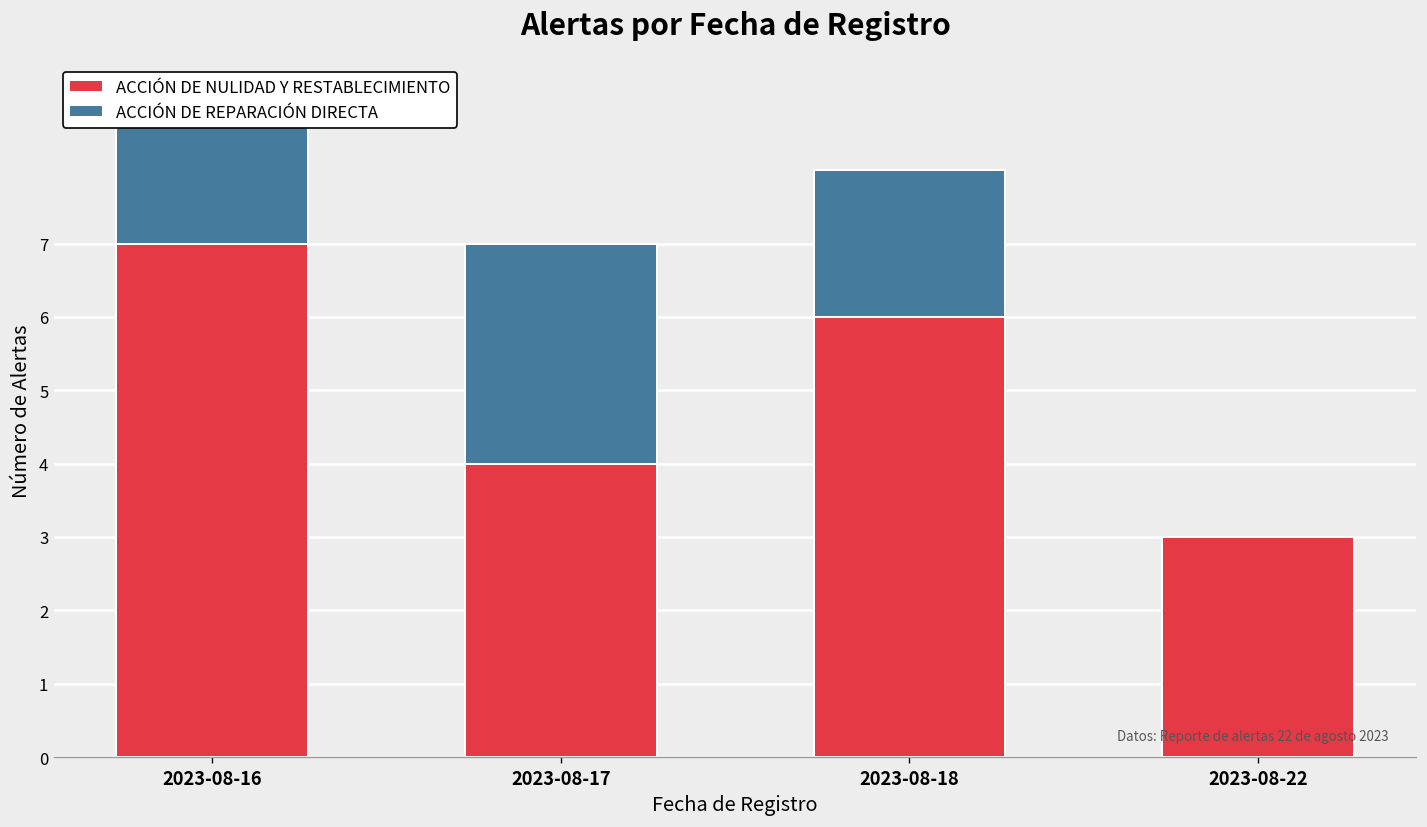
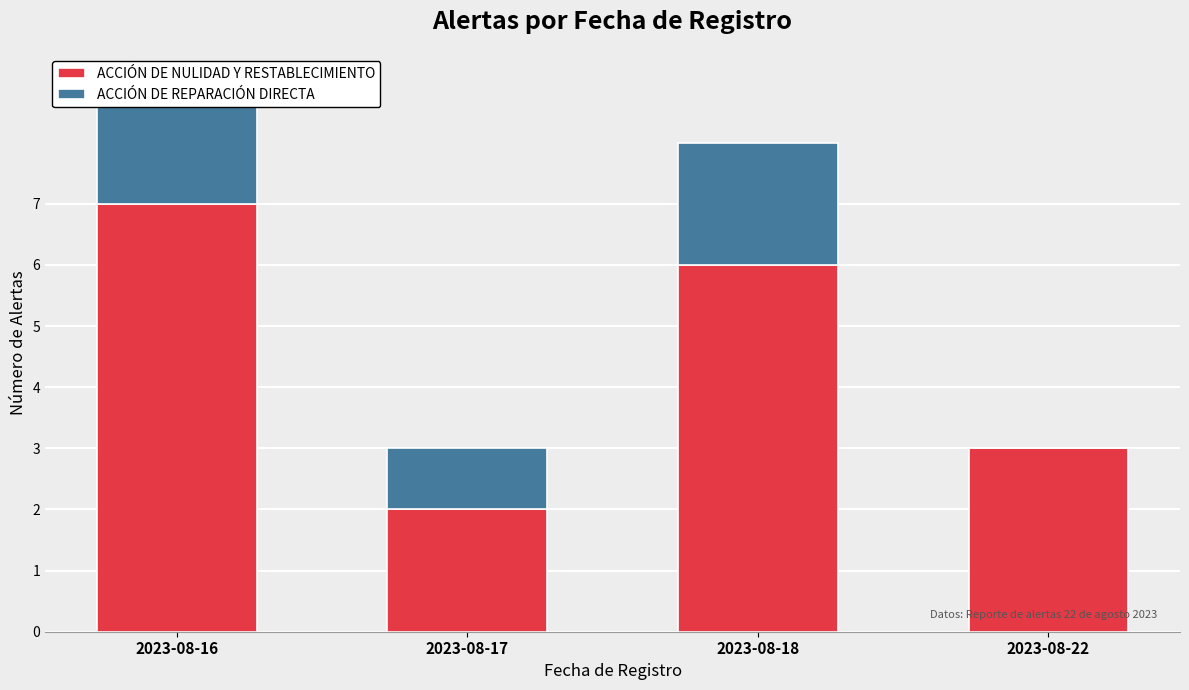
ACCIÓN DE NULIDAD Y RESTABLECIMIENTO, 2023-08-17: 4 -> 2
ACCIÓN DE REPARACIÓN DIRECTA, 2023-08-17: 3 -> 1
